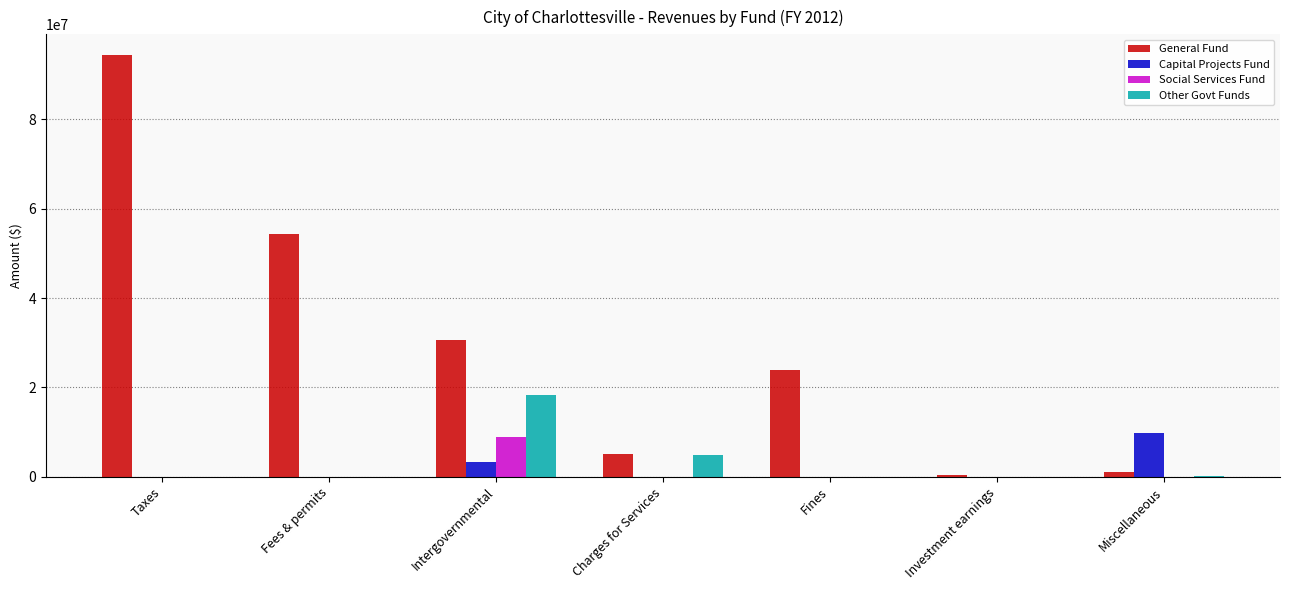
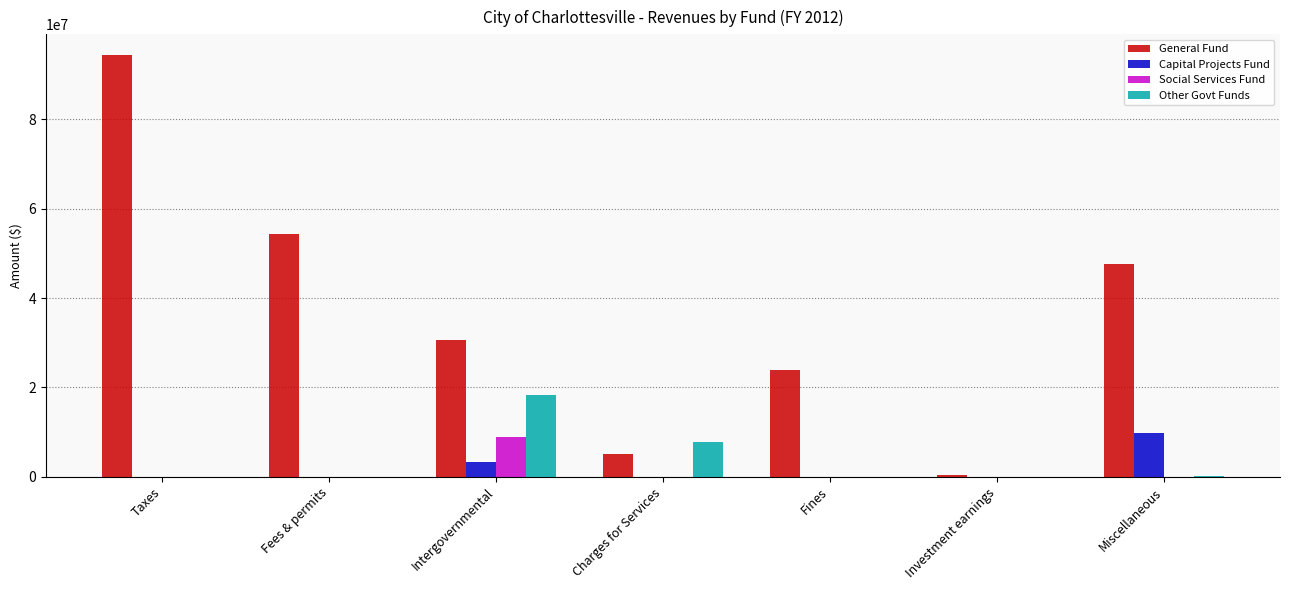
Other Govt Funds, Charges for Services: 5000000 -> 8000000
General Fund, Miscellaneous: 1000000 -> 48000000
